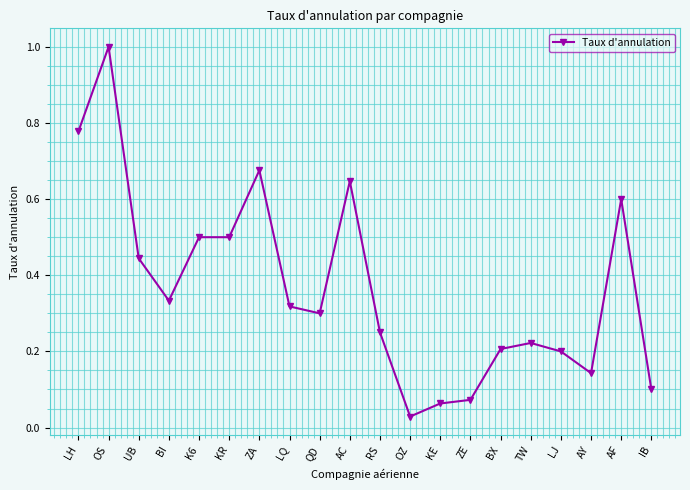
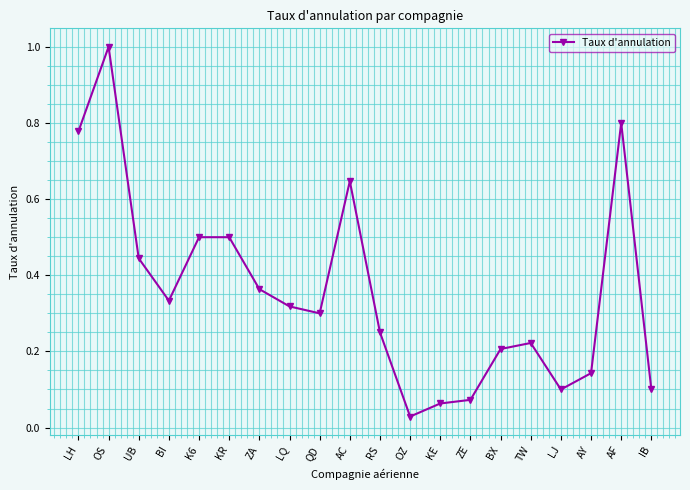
ZA: 0.68 -> 0.36
LJ: 0.2 -> 0.1
AF: 0.6 -> 0.8
